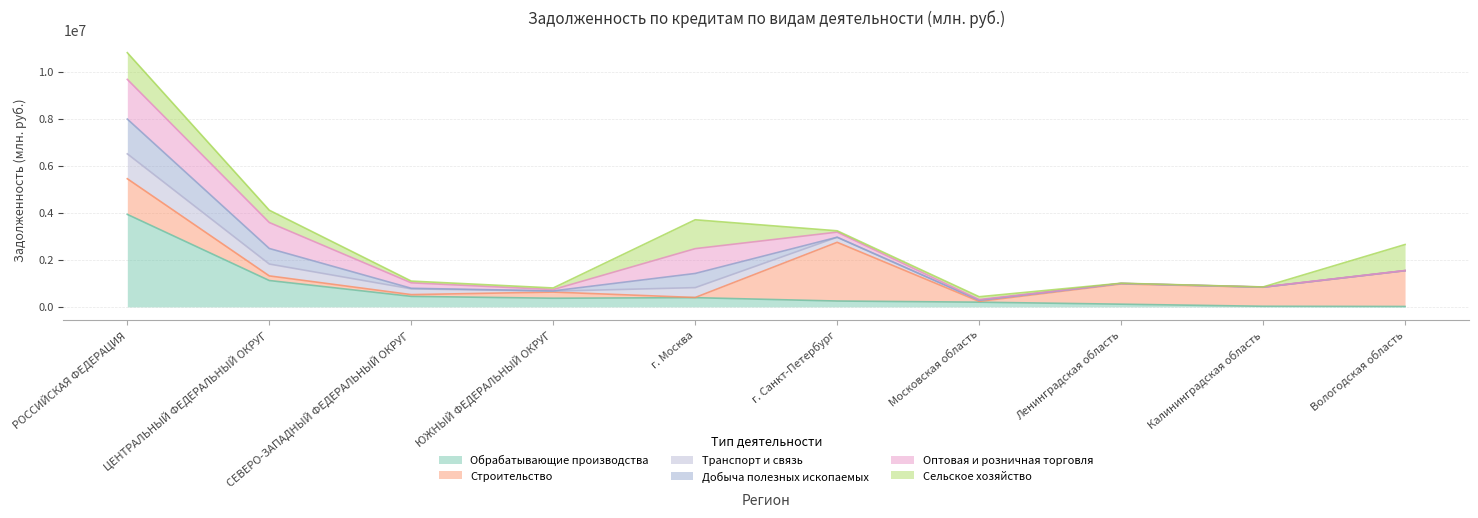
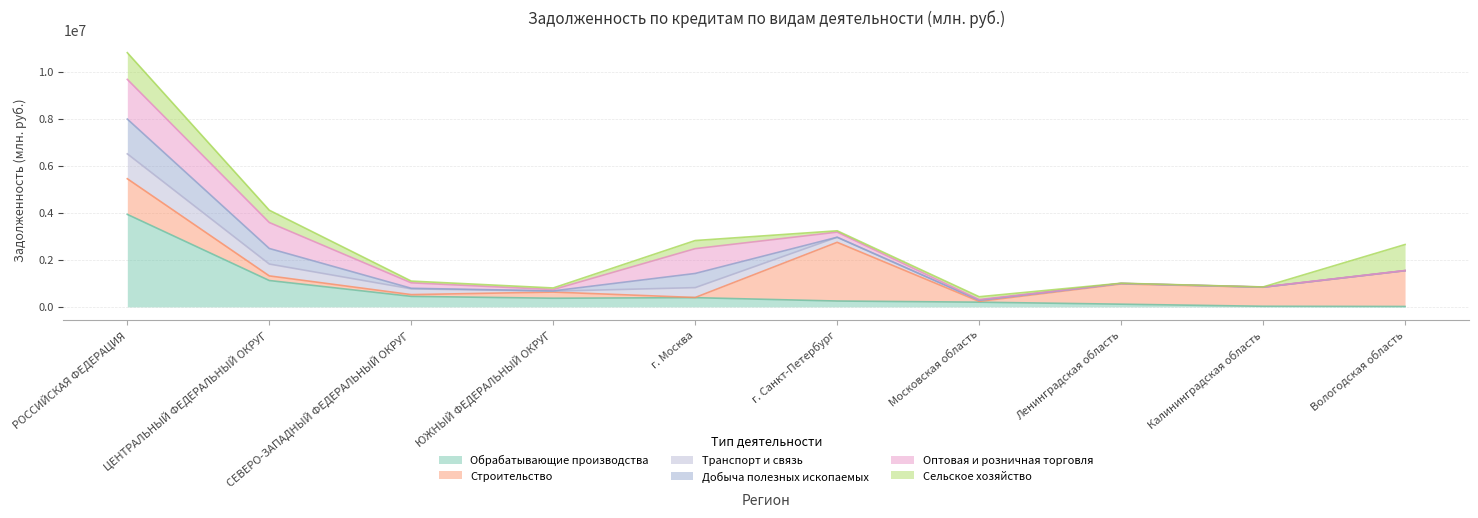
Сельское хозяйство, г. Москва: 1200000 -> 300000
